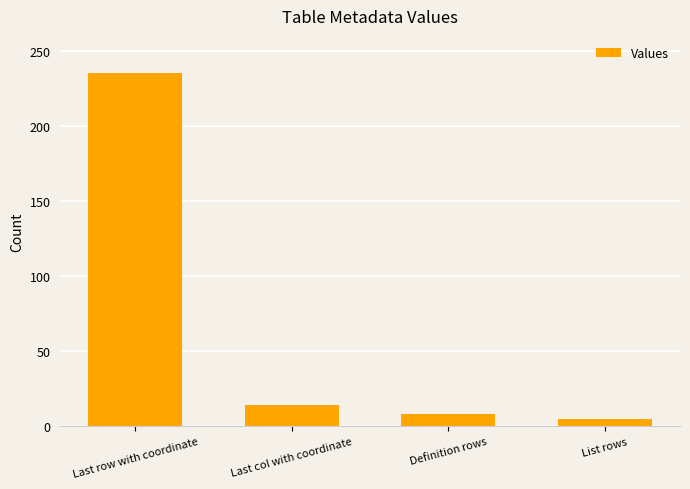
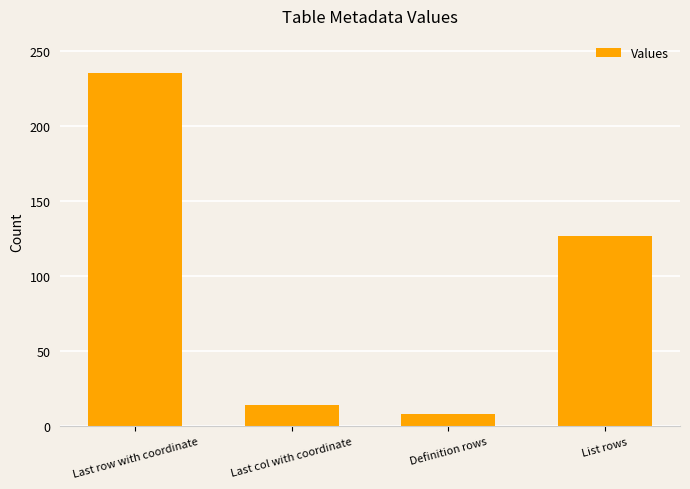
List rows: 5 -> 127
